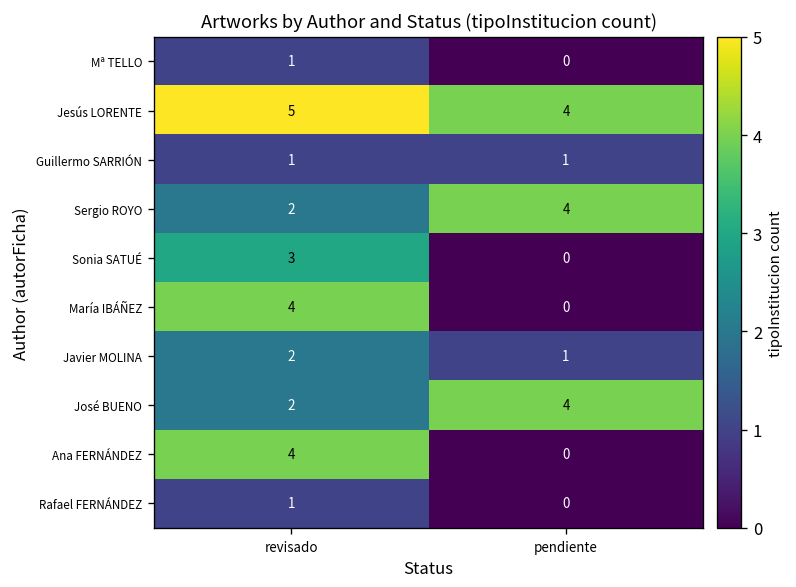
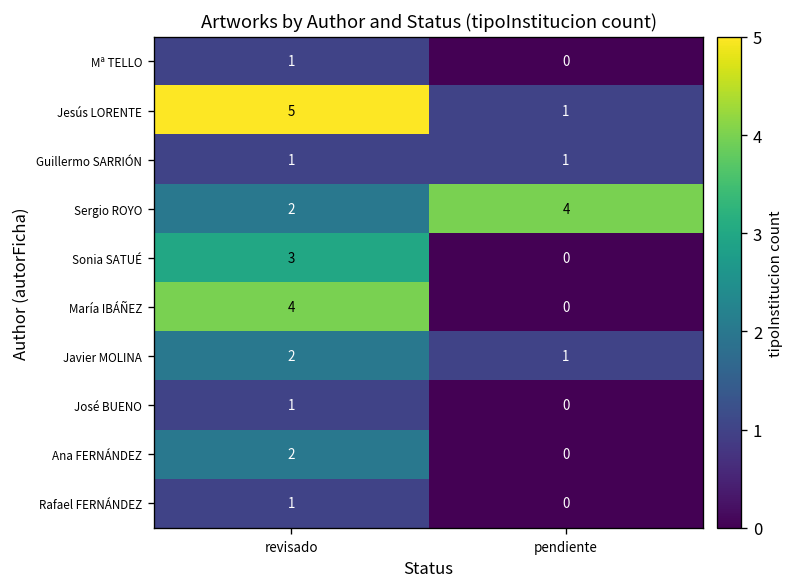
Jesús LORENTE, pendiente: 4 -> 1
José BUENO, revisado: 2 -> 1
José BUENO, pendiente: 4 -> 0
Ana FERNÁNDEZ, revisado: 4 -> 2
